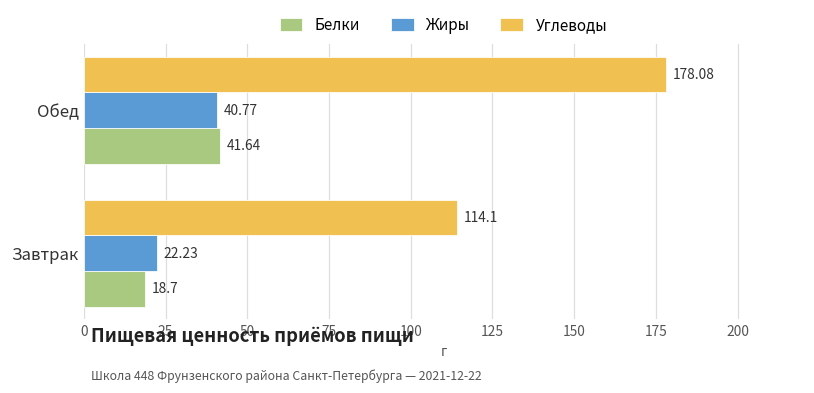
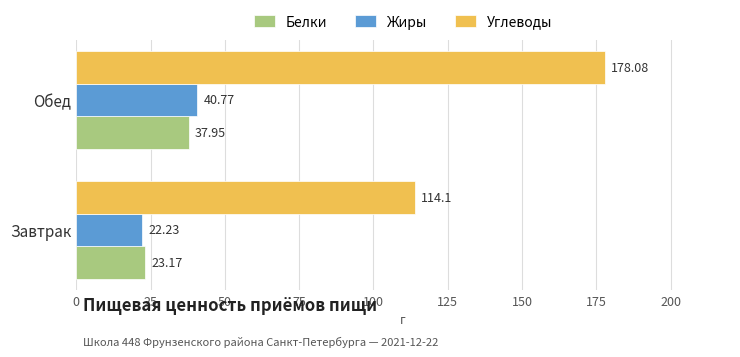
Белки, Обед: 41.64 -> 37.95
Белки, Завтрак: 18.7 -> 23.17
